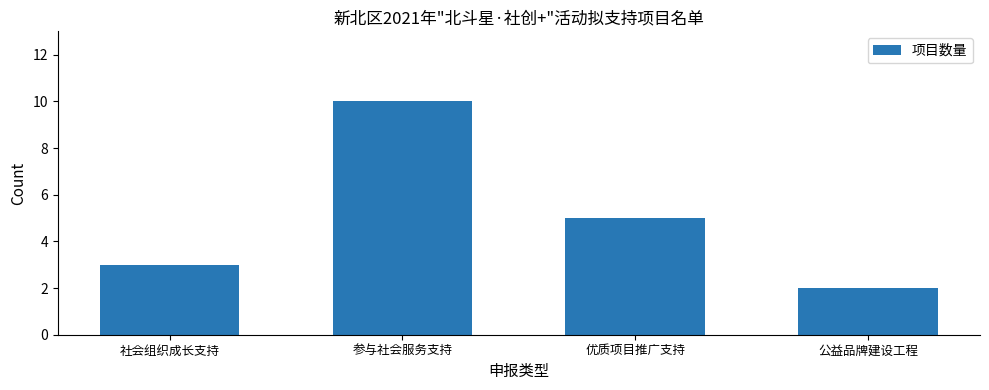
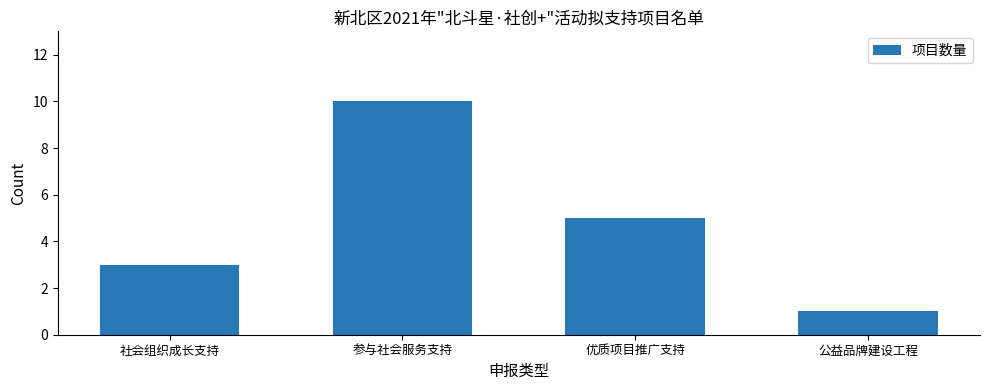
公益品牌建设工程: 2 -> 1
